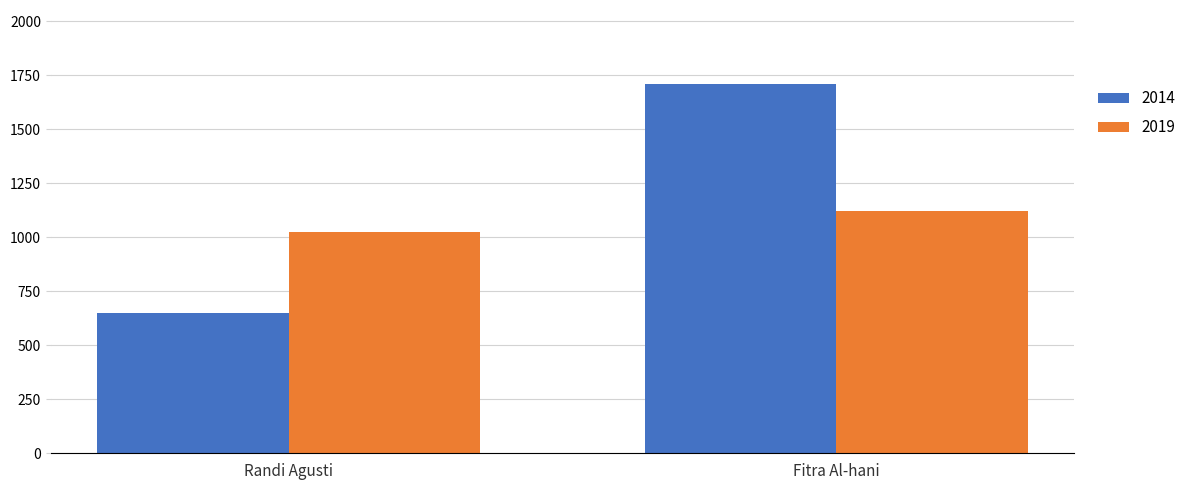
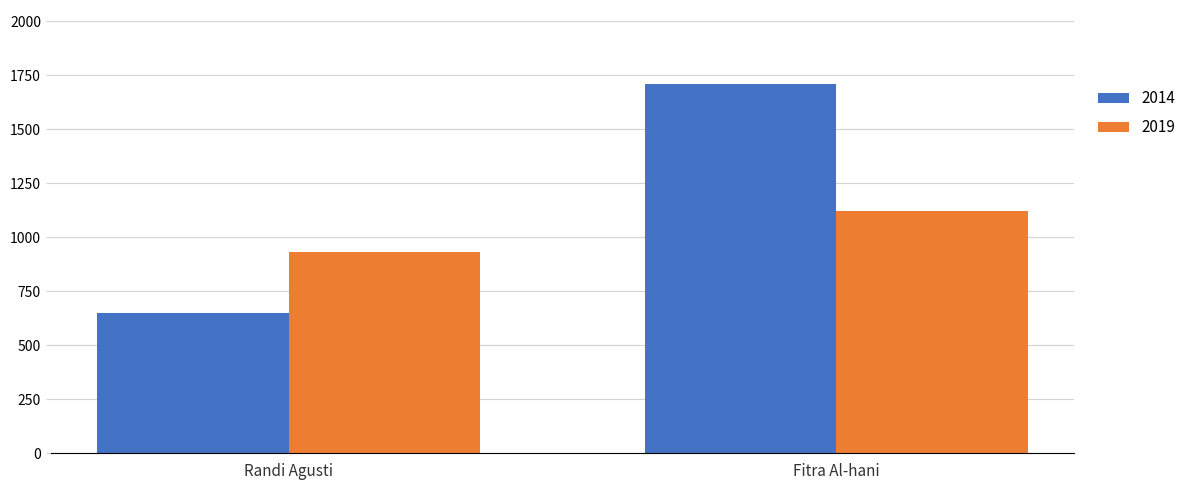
2019, Randi Agusti: 1030 -> 930
